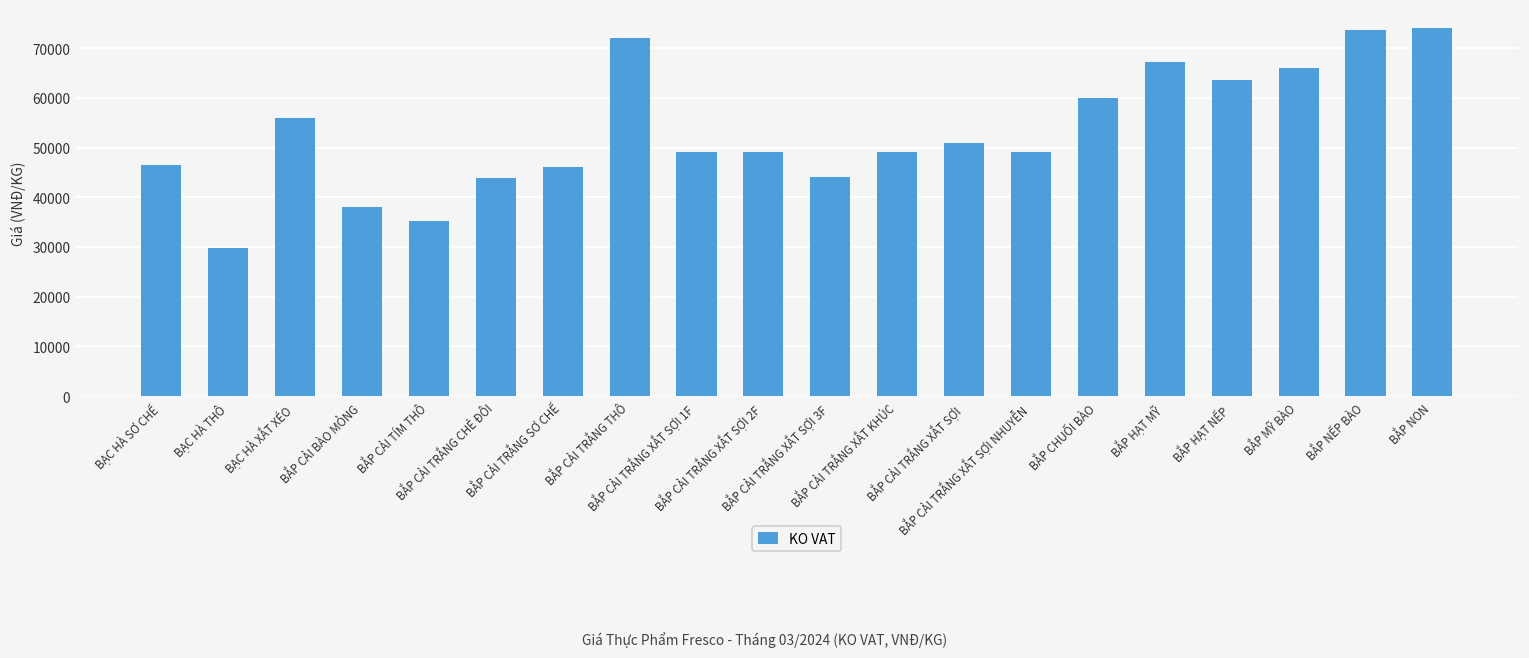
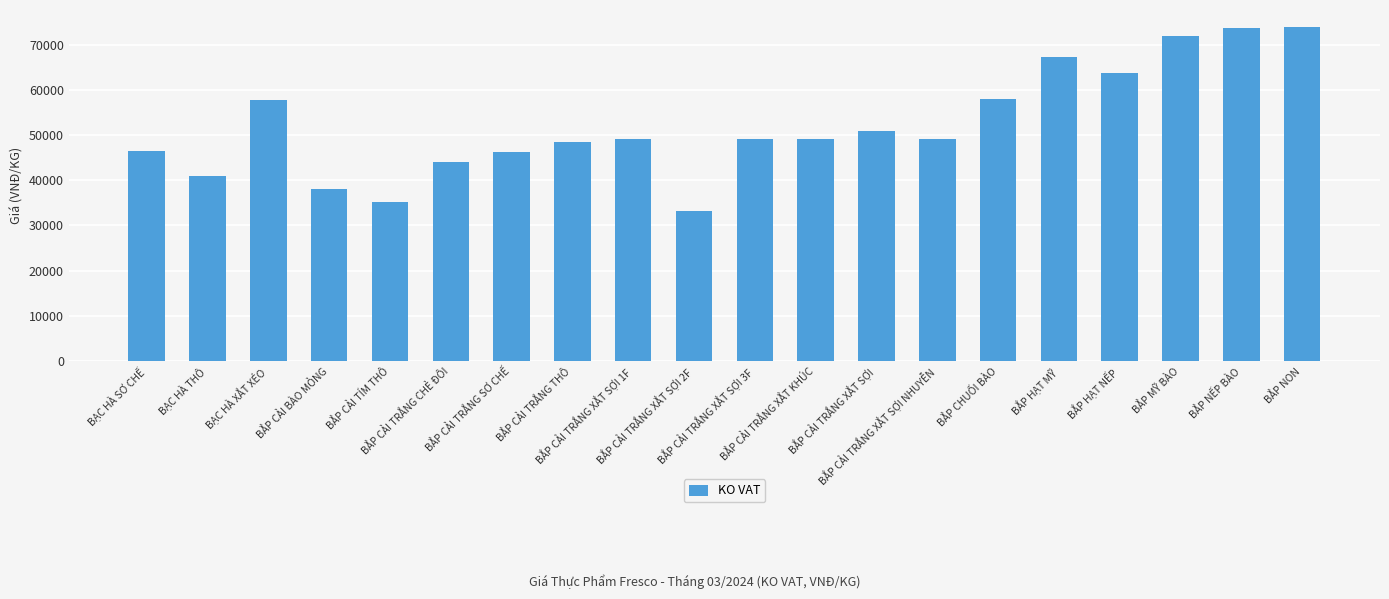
BẠC HÀ THÔ: 30000 -> 41000
BẠC HÀ XẮT XÉO: 56000 -> 58000
BẮP CẢI TRẮNG THÔ: 72000 -> 48000
BẮP CẢI TRẮNG XẮT SỢI 2F: 49000 -> 33000
BẮP CẢI TRẮNG XẮT SỢI 3F: 44000 -> 49000
BẮP CHUỐI BÀO: 60000 -> 58000
BẮP MỸ BÀO: 66000 -> 72000
